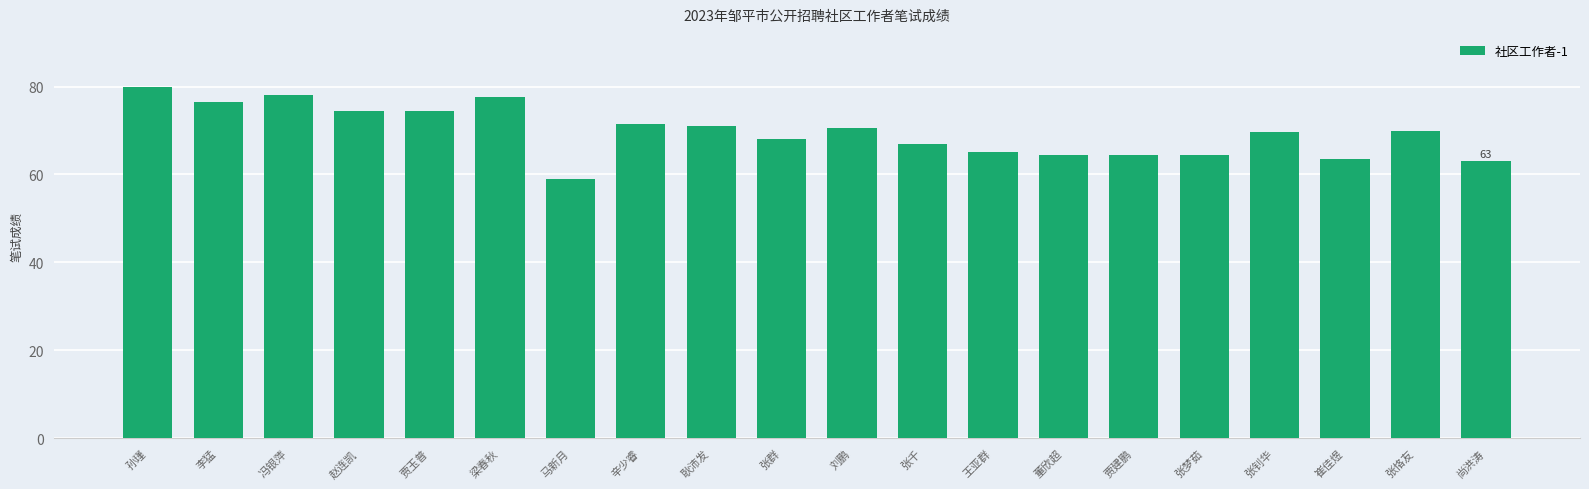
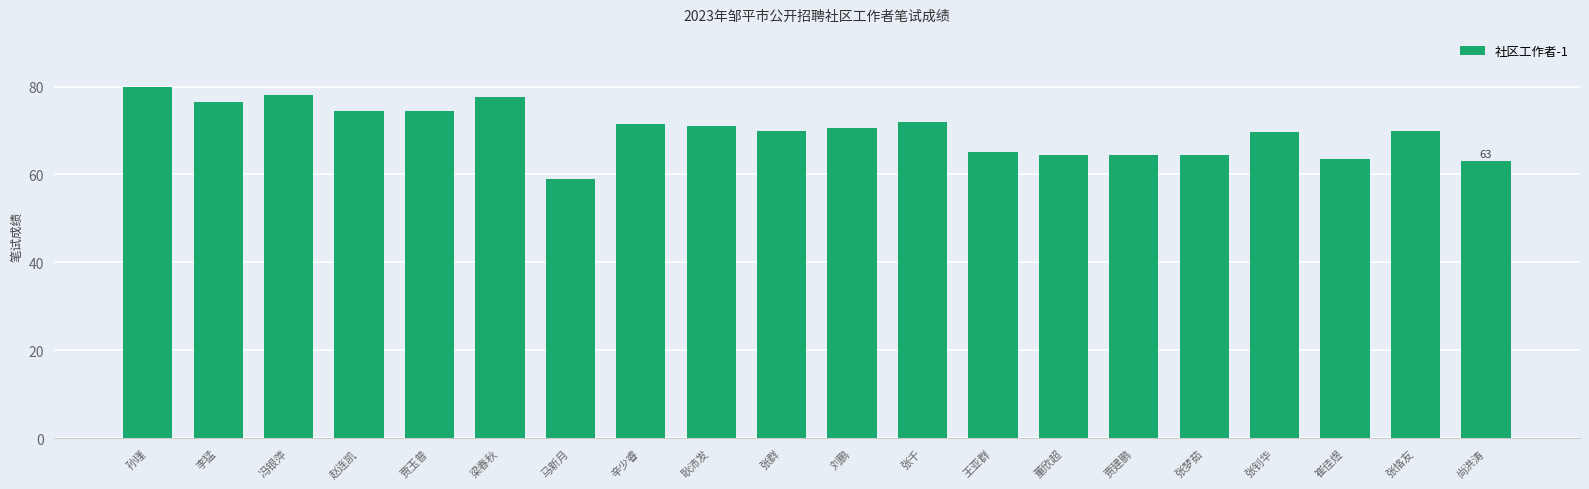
张群: 68 -> 70
张千: 67 -> 72
